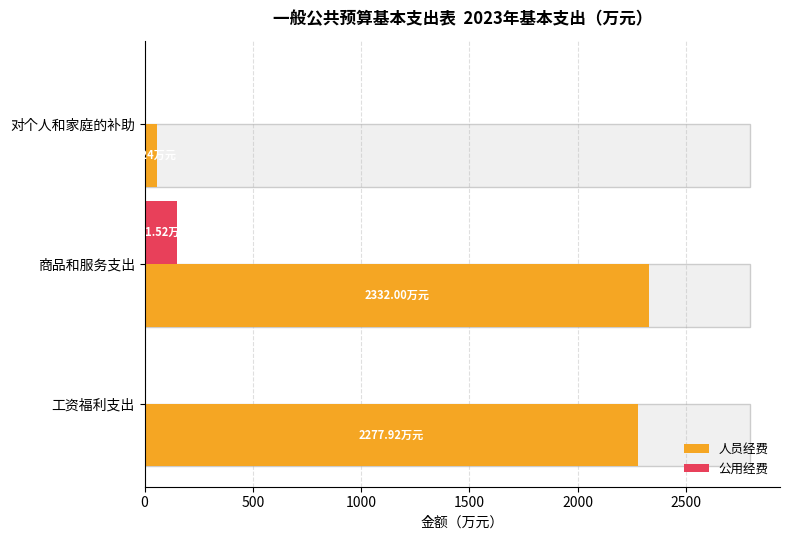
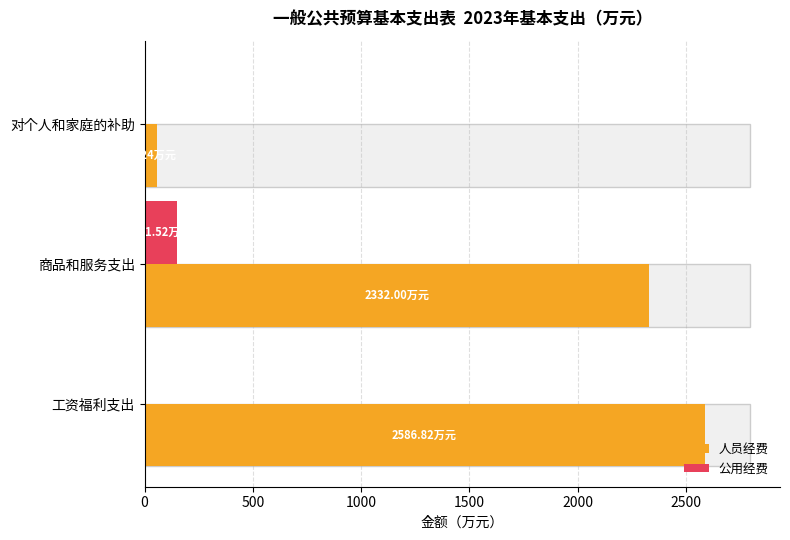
人员经费, 工资福利支出: 2277.92 -> 2586.82
